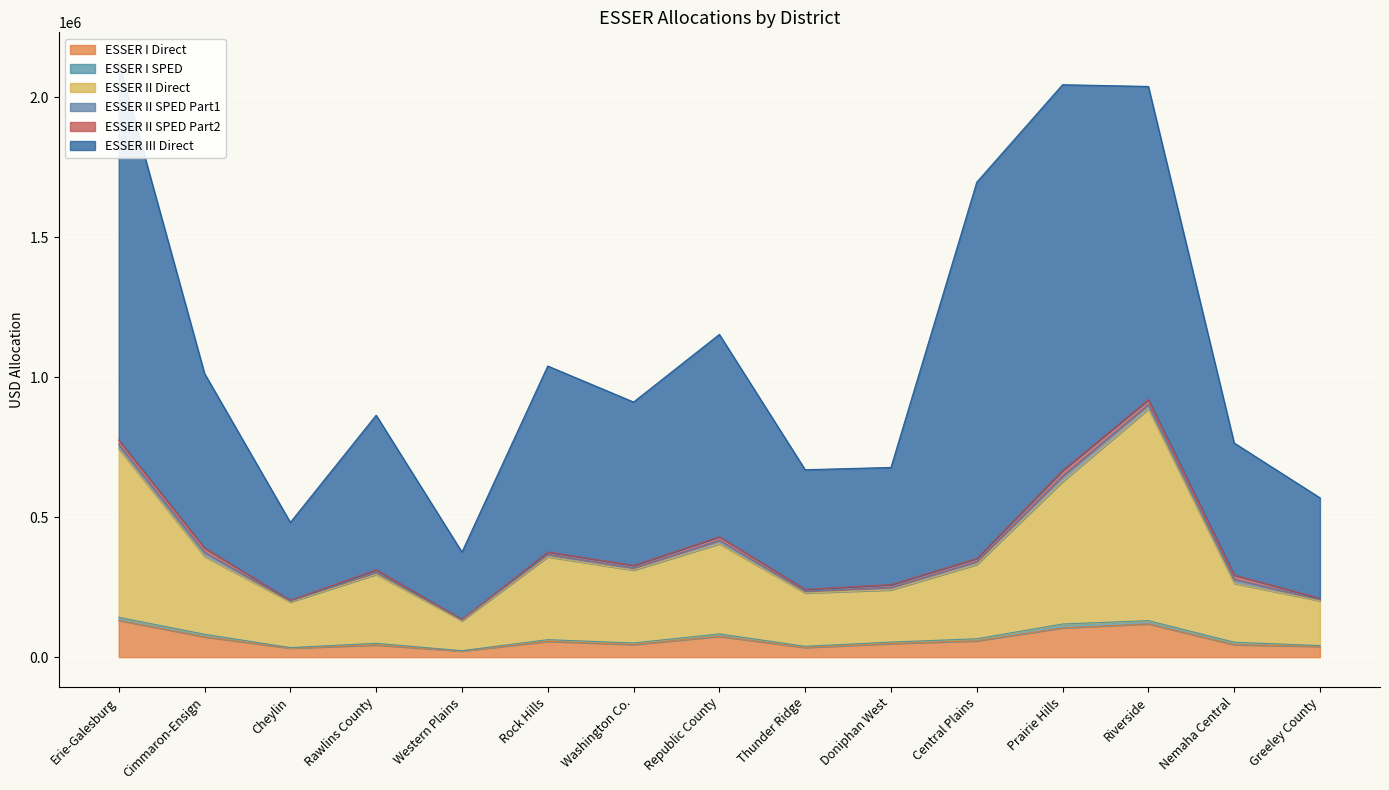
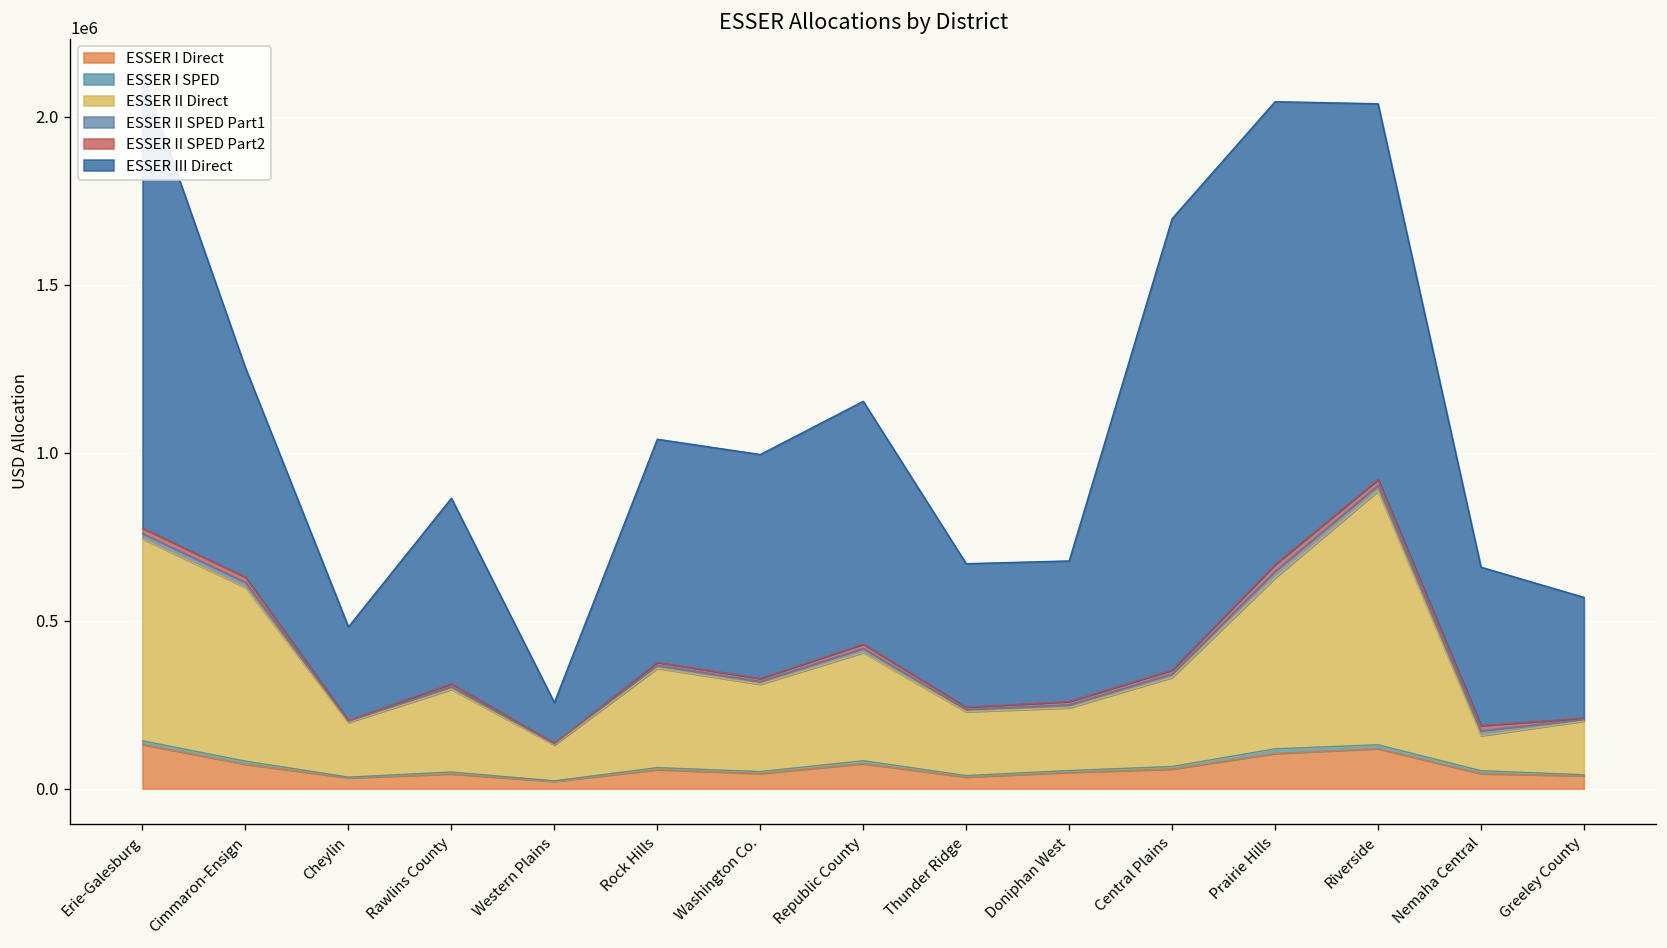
ESSER II Direct, Cimmaron-Ensign: 280000 -> 520000
ESSER III Direct, Western Plains: 240000 -> 120000
ESSER III Direct, Washington Co.: 580000 -> 670000
ESSER II Direct, Nemaha Central: 210000 -> 100000
